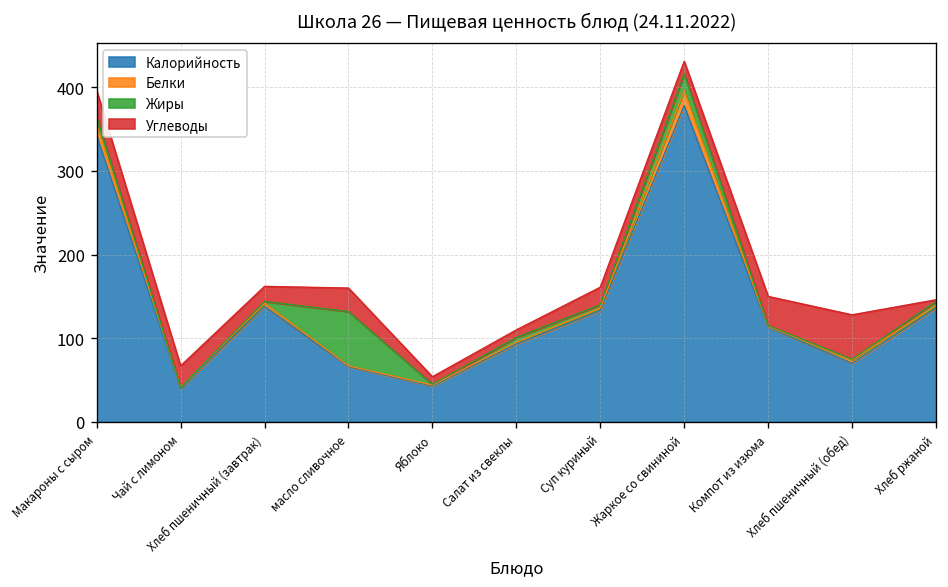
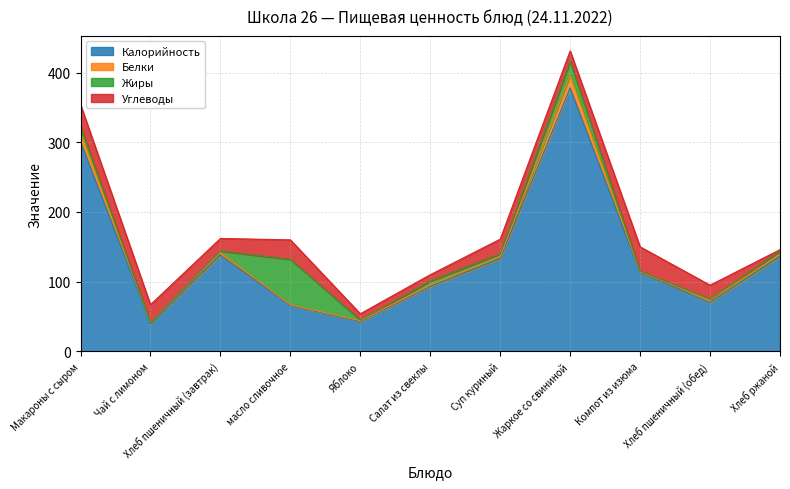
Калорийность, Макароны с сыром: 340 -> 300
Углеводы, Хлеб пшеничный (обед): 50 -> 20
